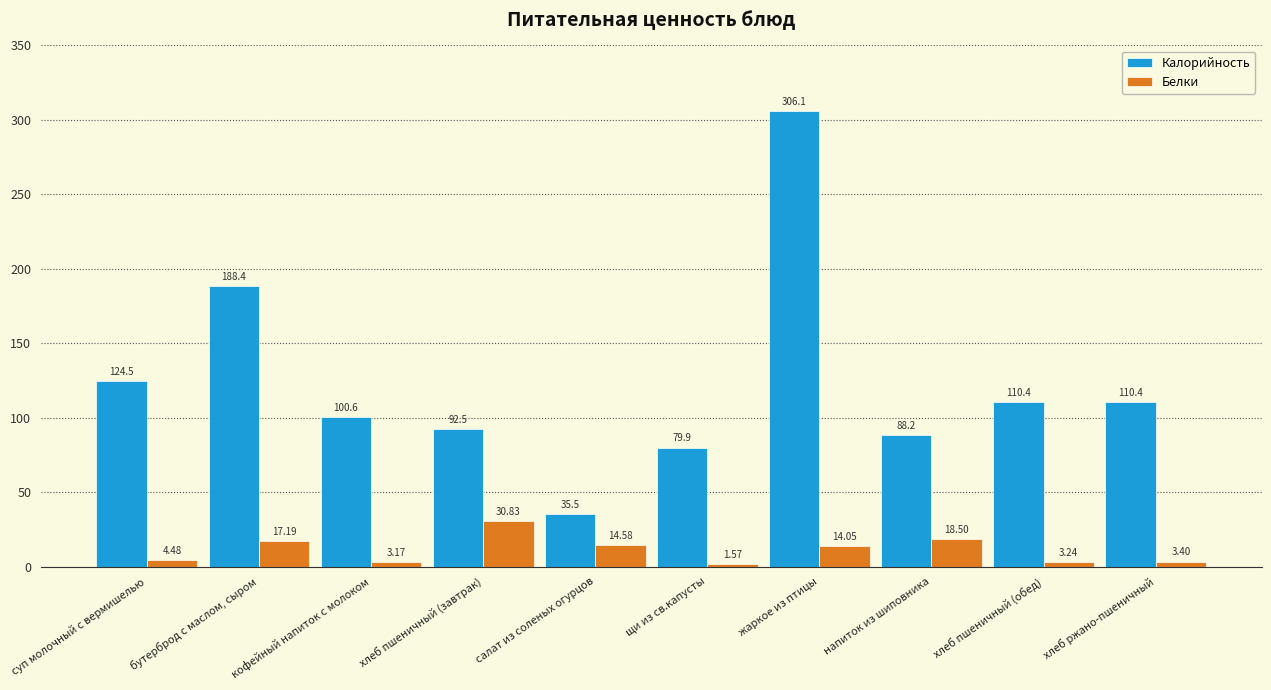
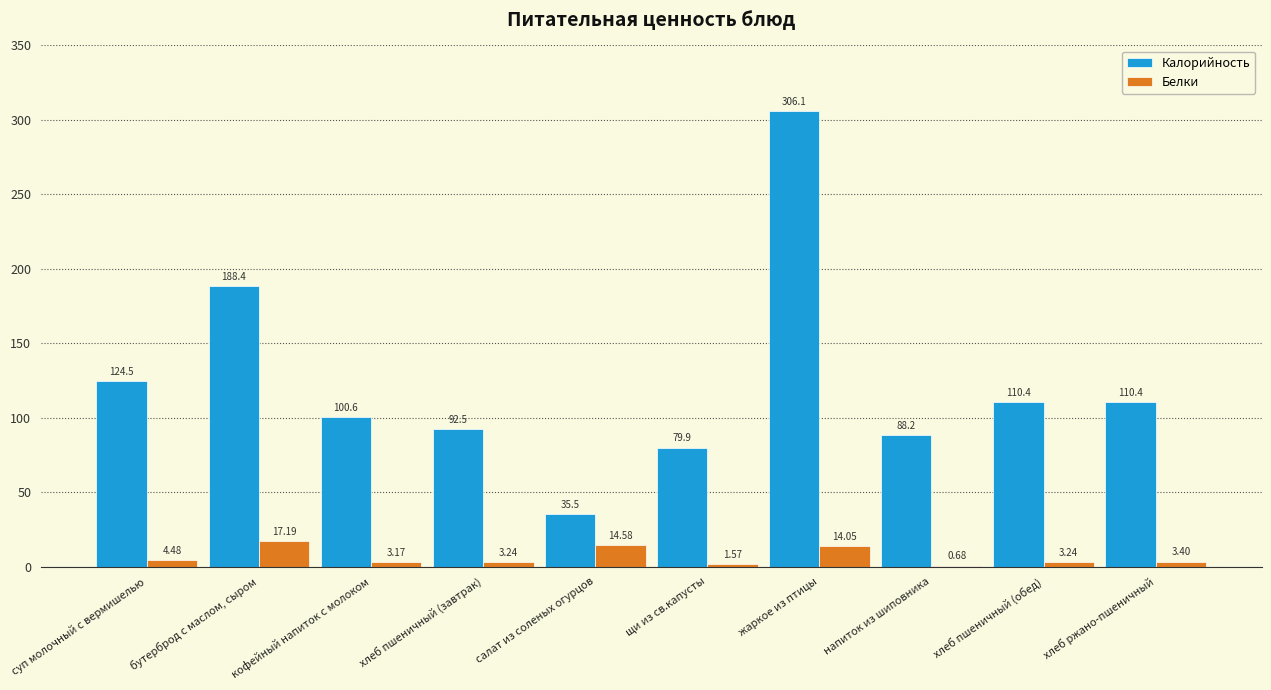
Белки, хлеб пшеничный (завтрак): 30.83 -> 3.24
Белки, напиток из шиповника: 18.50 -> 0.68
